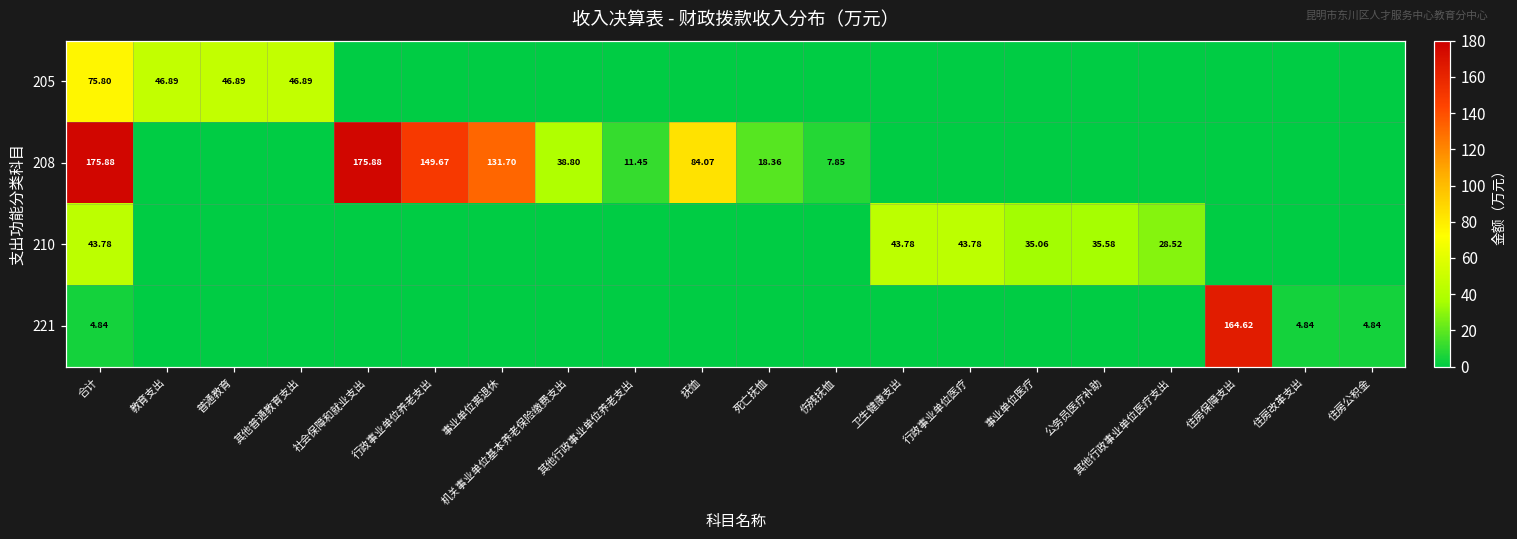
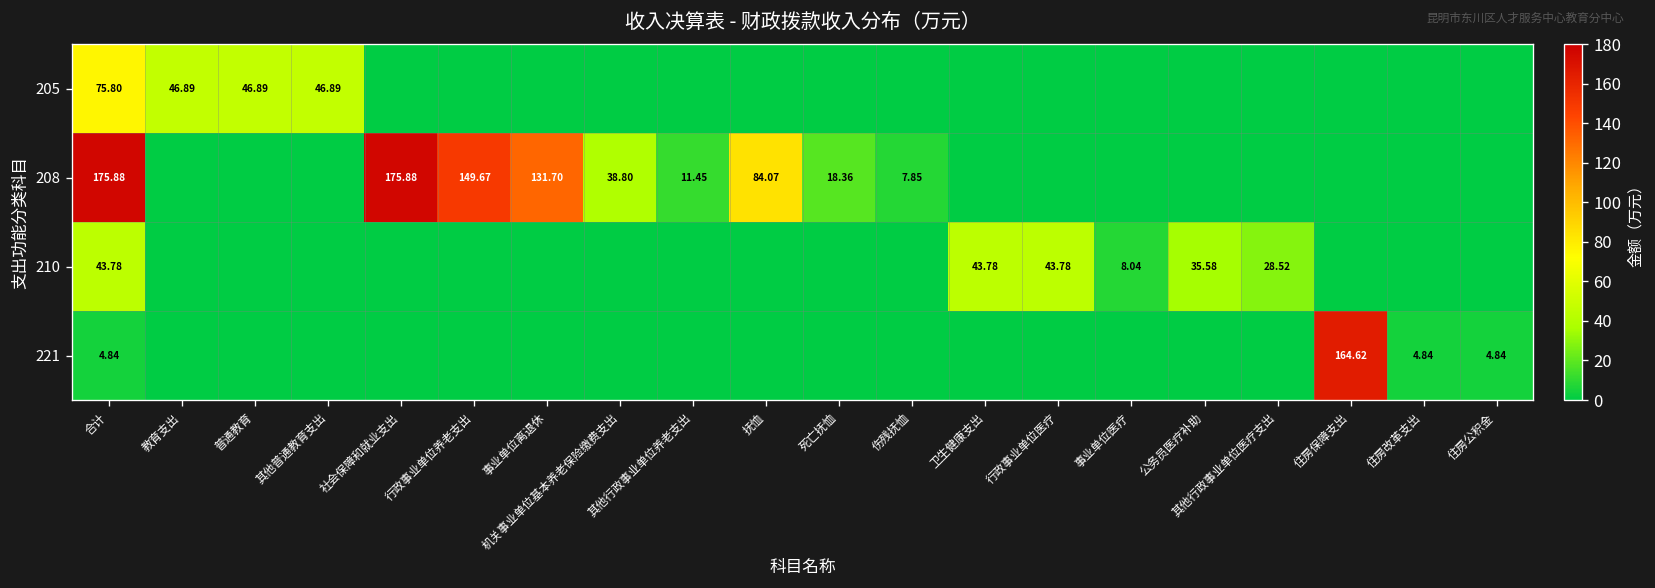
210, 事业单位医疗: 35.06 -> 8.04
